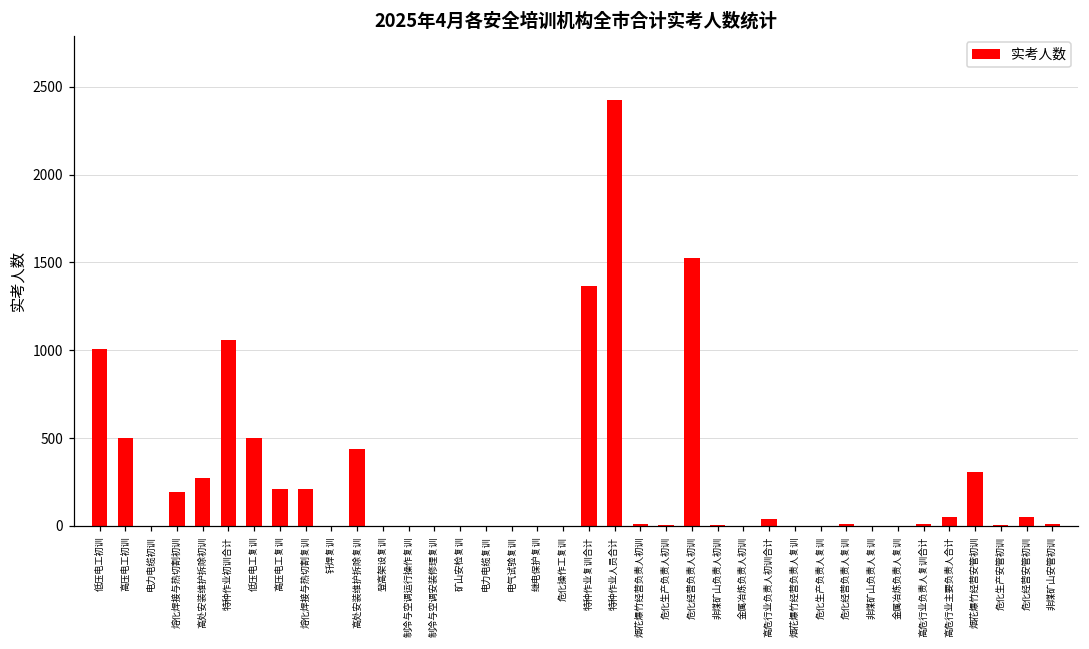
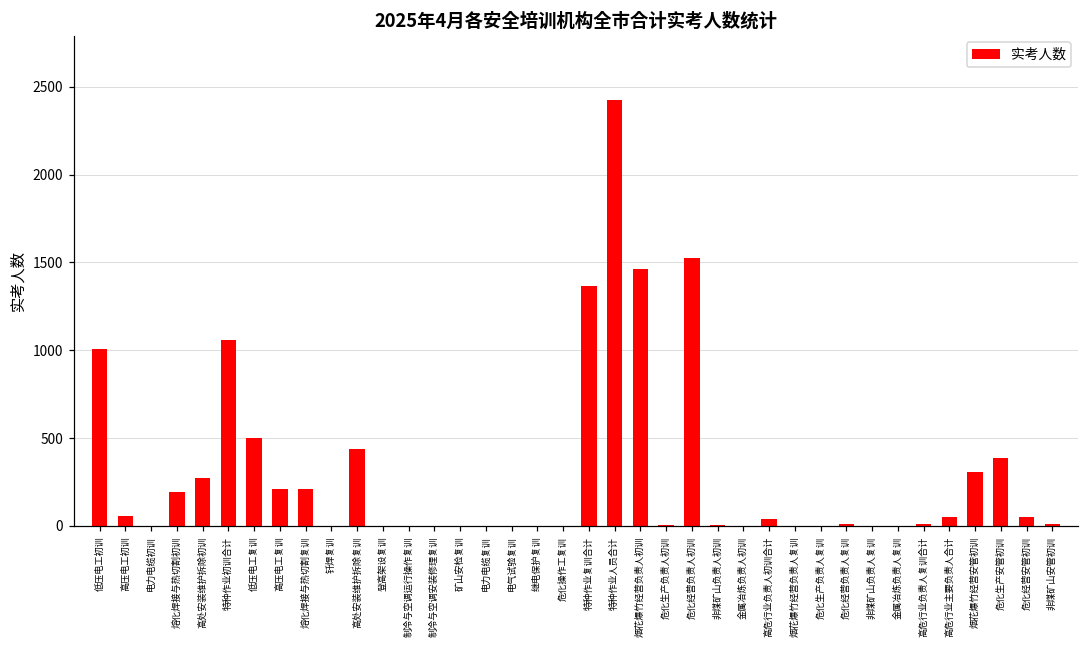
高压电工初训: 500 -> 60
烟花爆竹经营负责人初训: 10 -> 1460
危化生产安管初训: 10 -> 390
